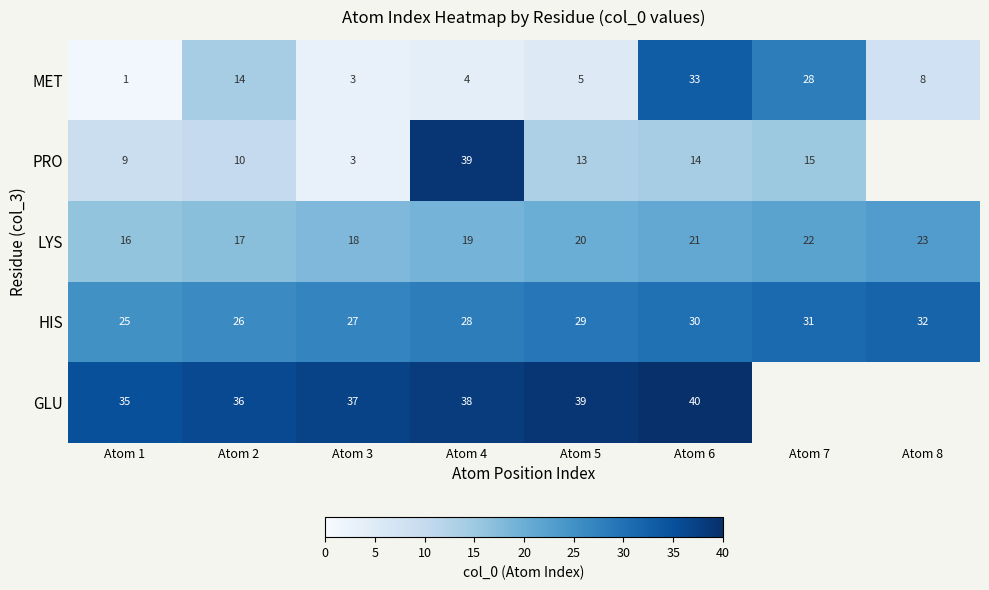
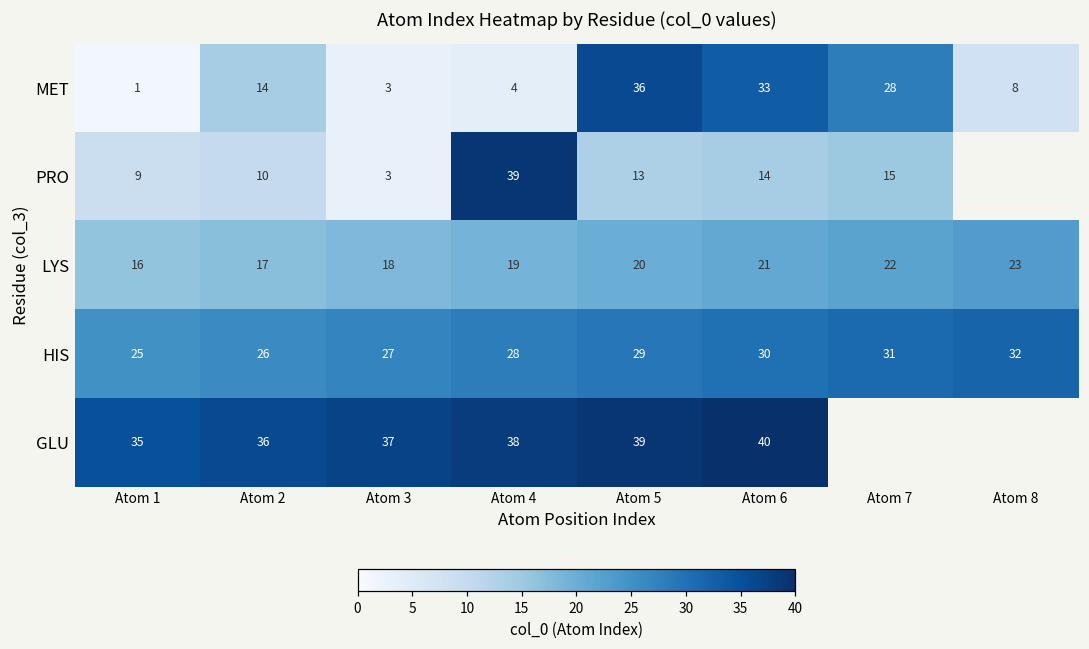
MET, Atom 5: 5 -> 36
